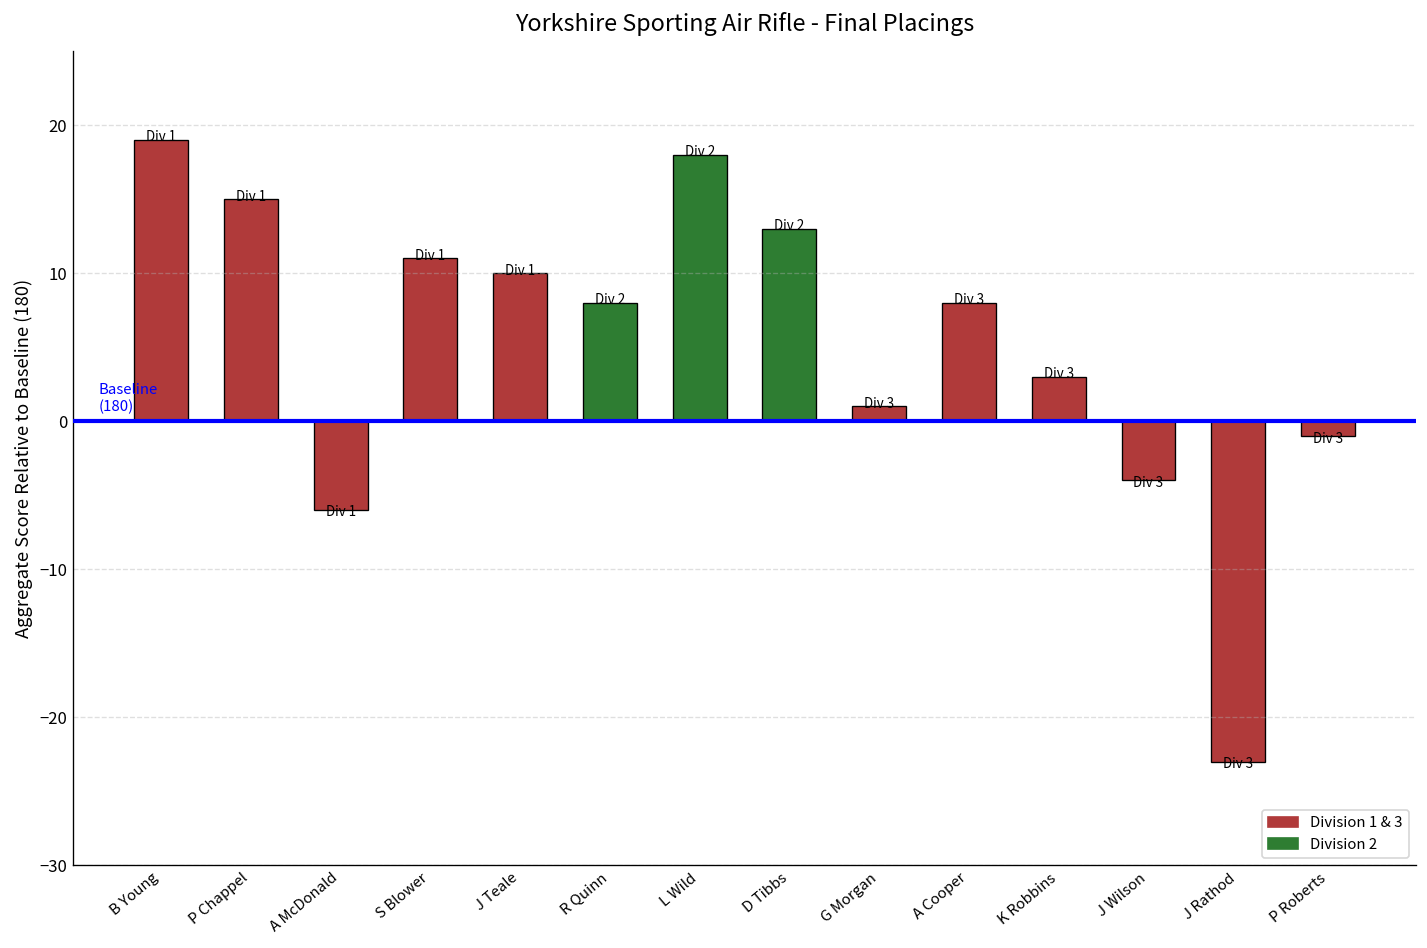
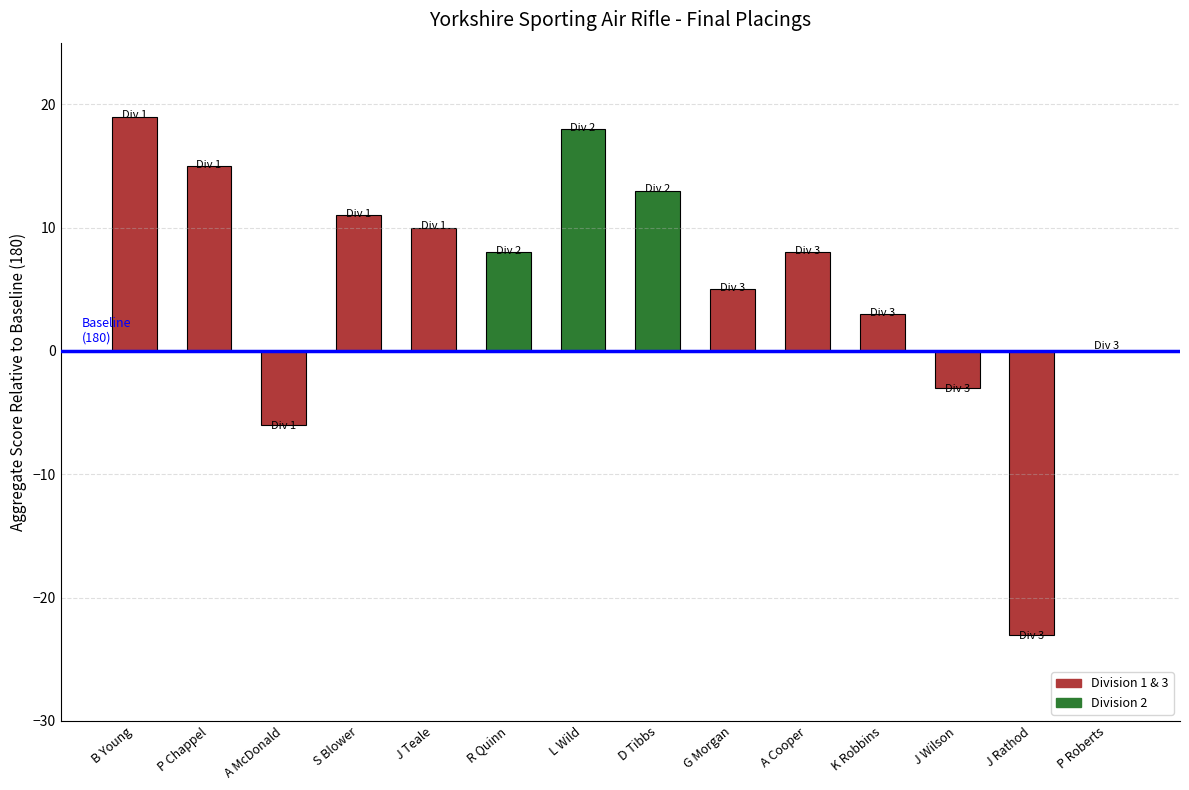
G Morgan: 1.0 -> 5.0
J Wilson: -4.0 -> -3.0
P Roberts: -1.0 -> 0.0
